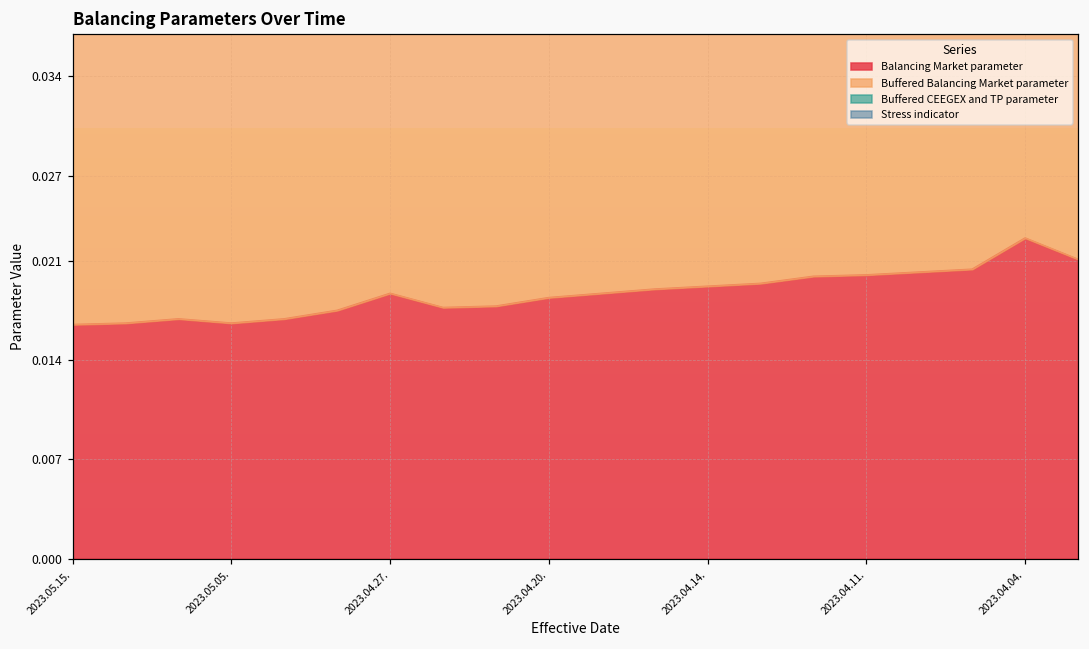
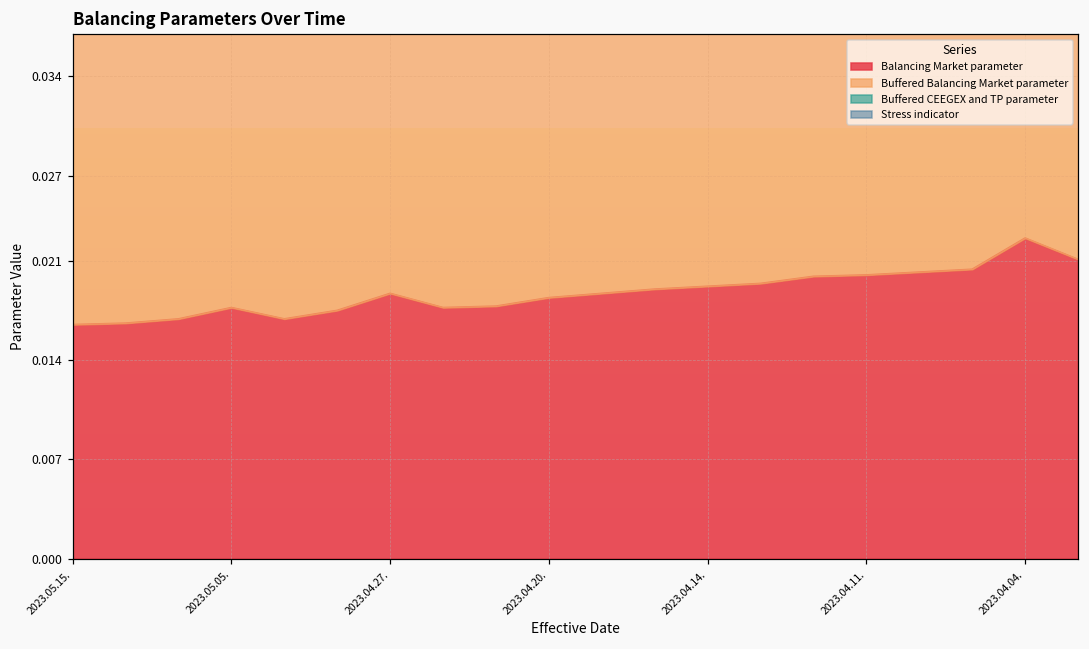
Balancing Market parameter, 2023.05.05.: 0.0166 -> 0.0177
